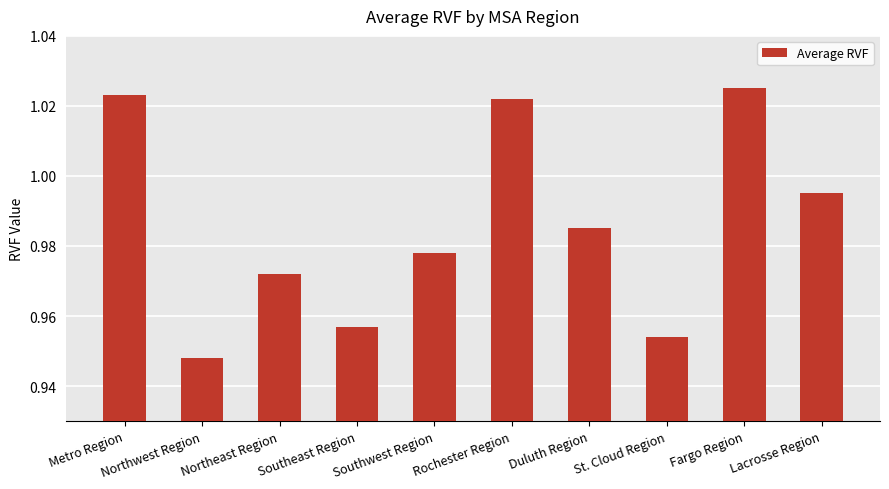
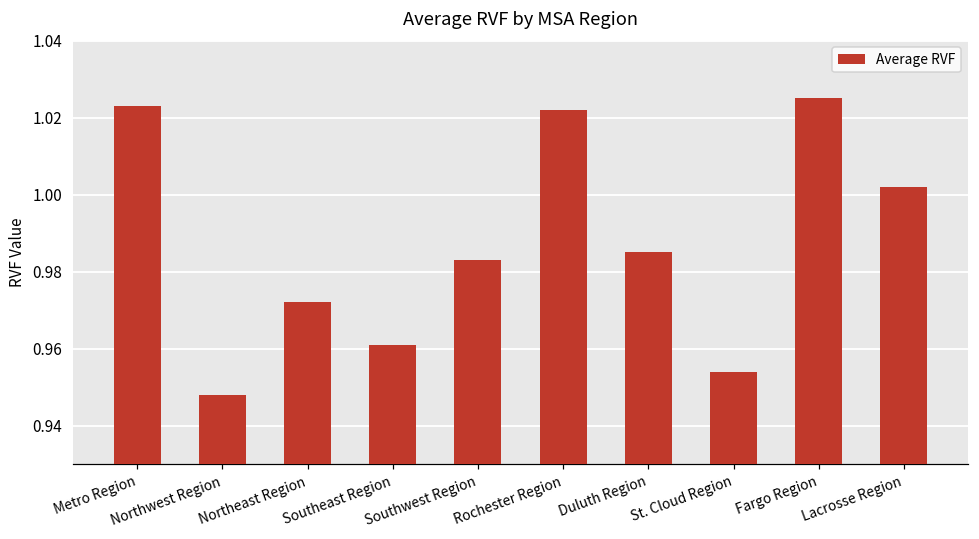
Southeast Region: 0.957 -> 0.961
Southwest Region: 0.978 -> 0.983
Lacrosse Region: 0.995 -> 1.002
